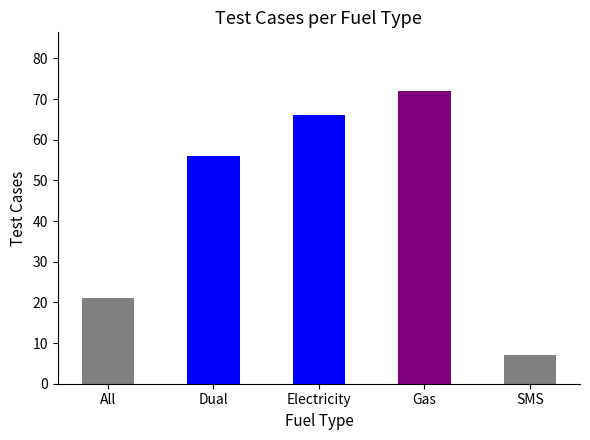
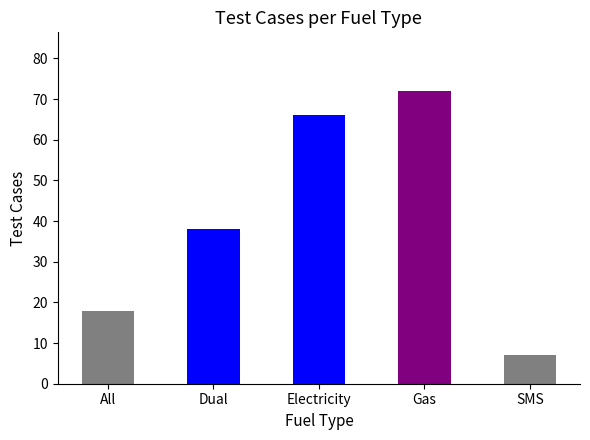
All: 21 -> 18
Dual: 56 -> 38
